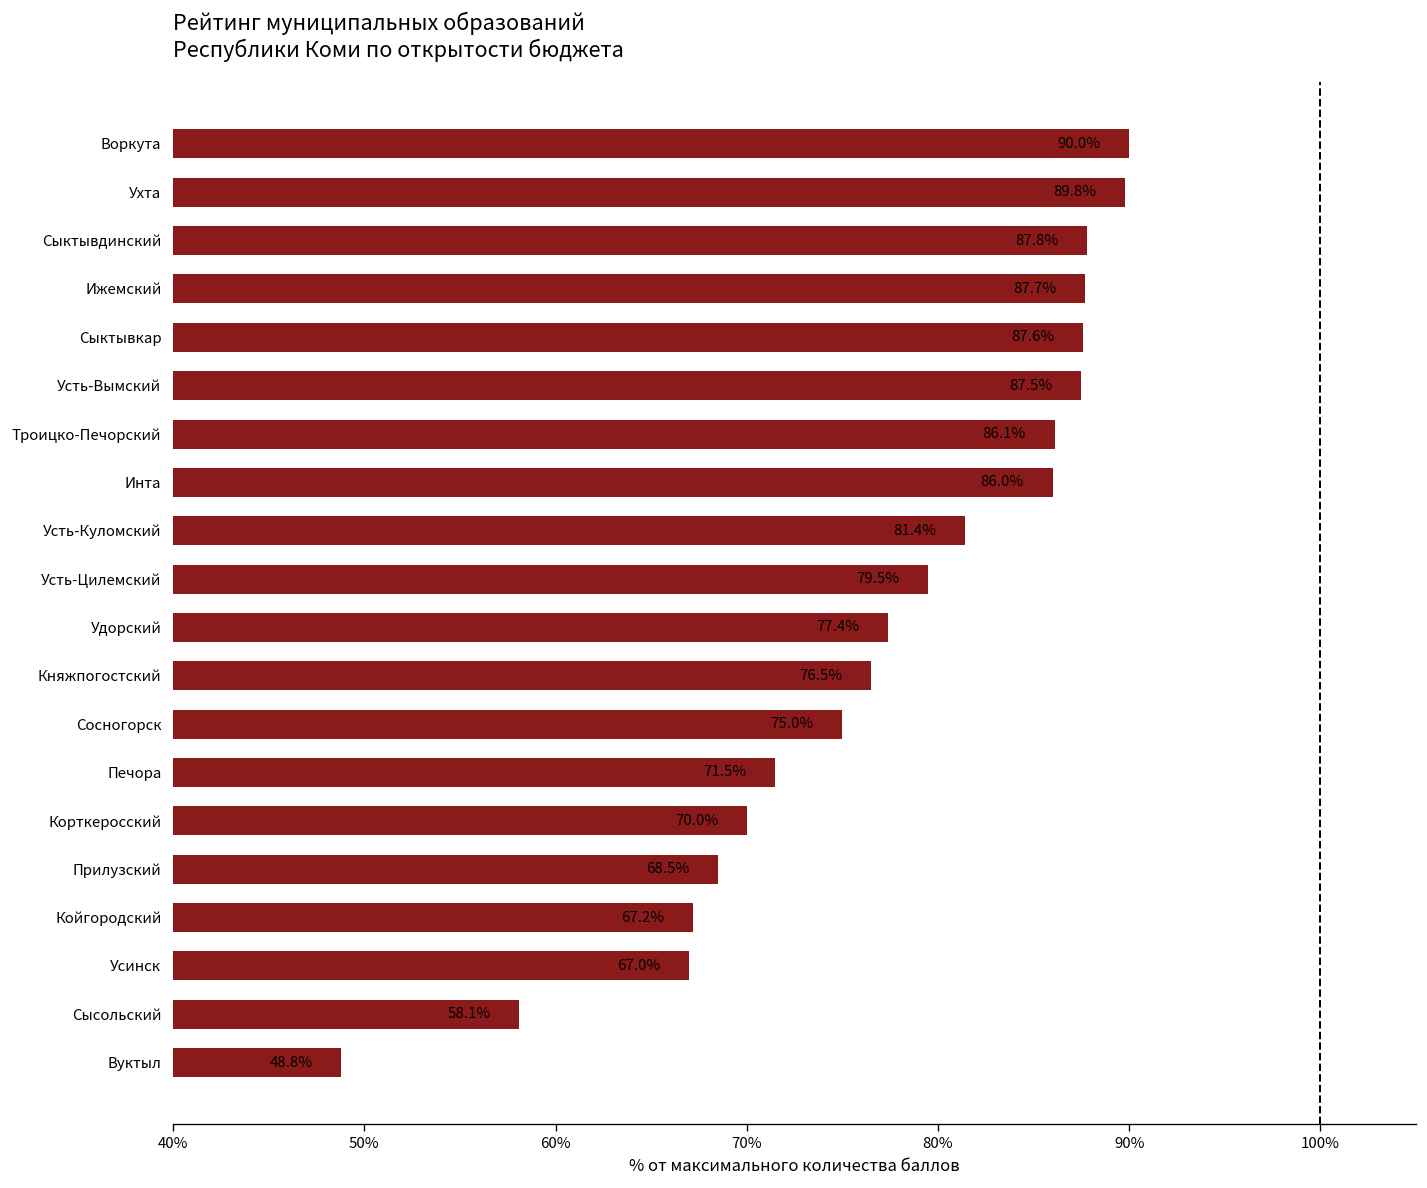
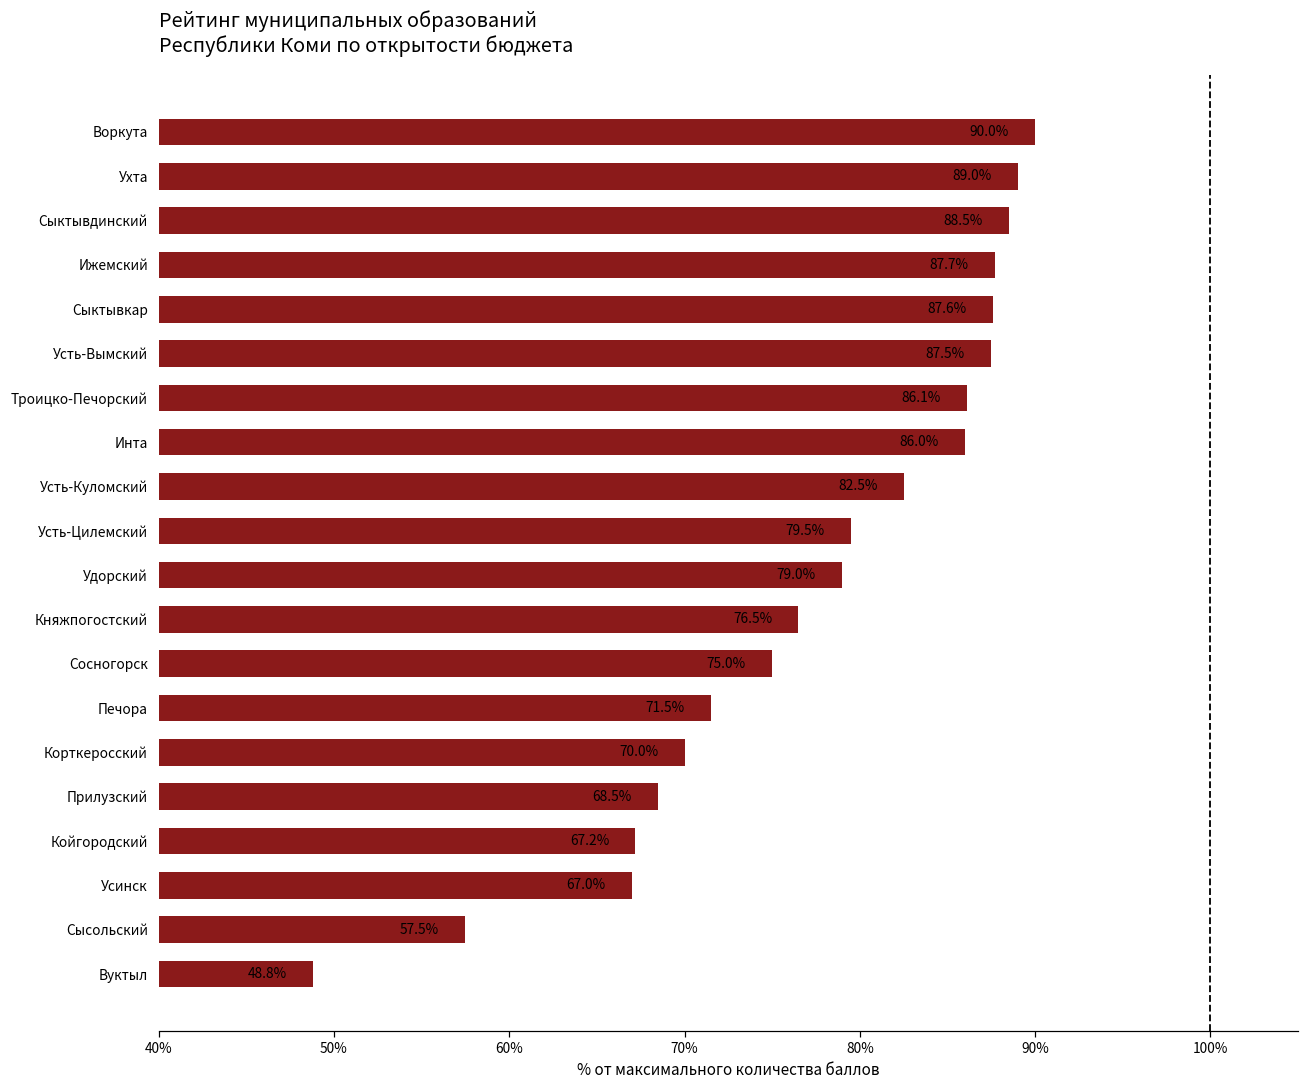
Ухта: 89.8% -> 89.0%
Сыктывдинский: 87.8% -> 88.5%
Усть-Куломский: 81.4% -> 82.5%
Удорский: 77.4% -> 79.0%
Сысольский: 58.1% -> 57.5%
